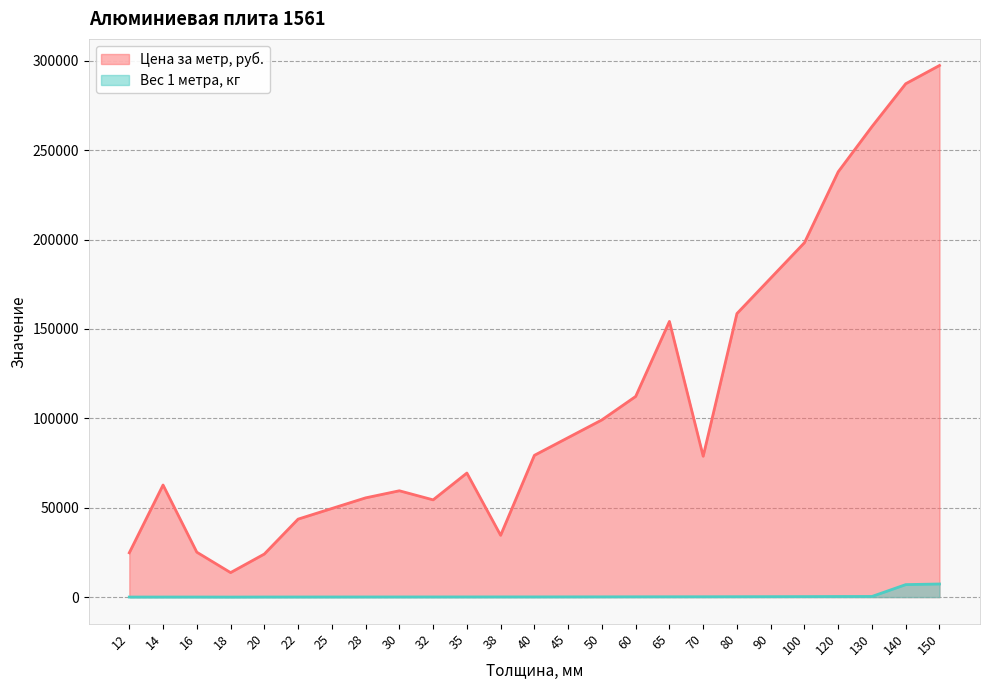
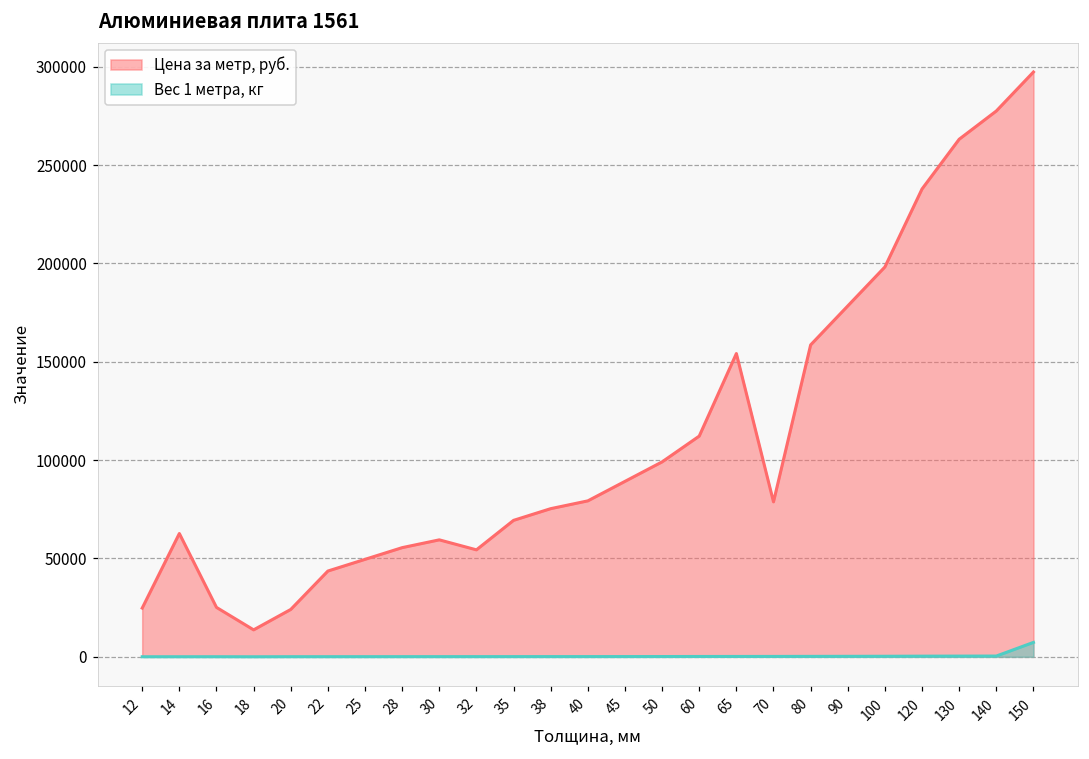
Цена за метр, руб., 38: 35000 -> 75000
Цена за метр, руб., 140: 287000 -> 278000
Вес 1 метра, кг, 140: 7000 -> 0
